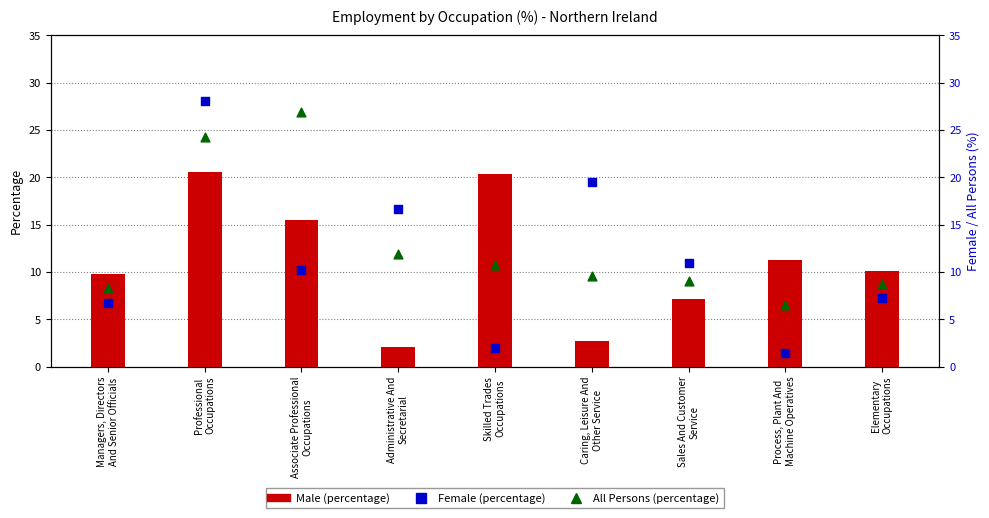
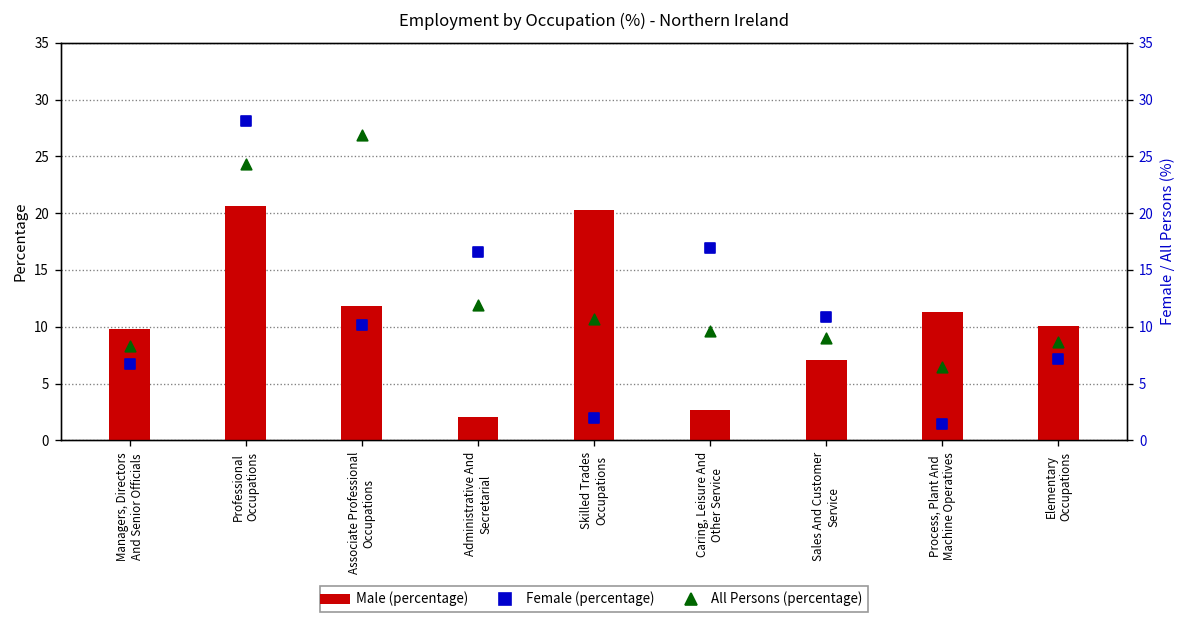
Male (percentage), Associate Professional Occupations: 16 -> 12
Female (percentage), Caring, Leisure And Other Service: 20 -> 17
